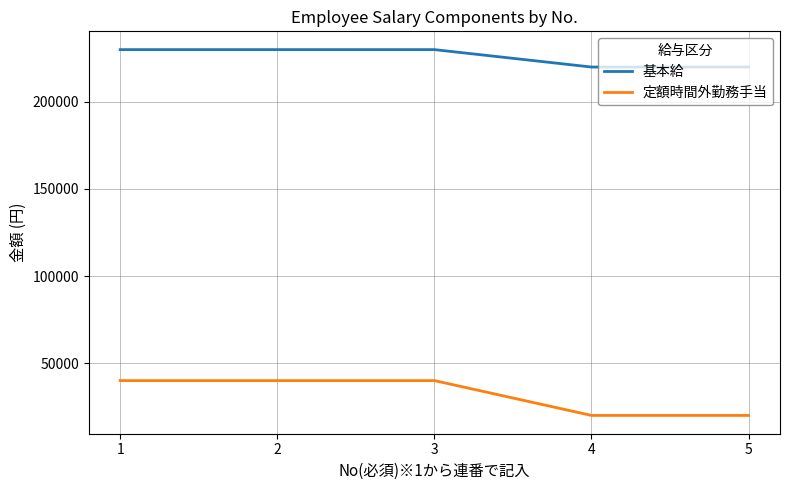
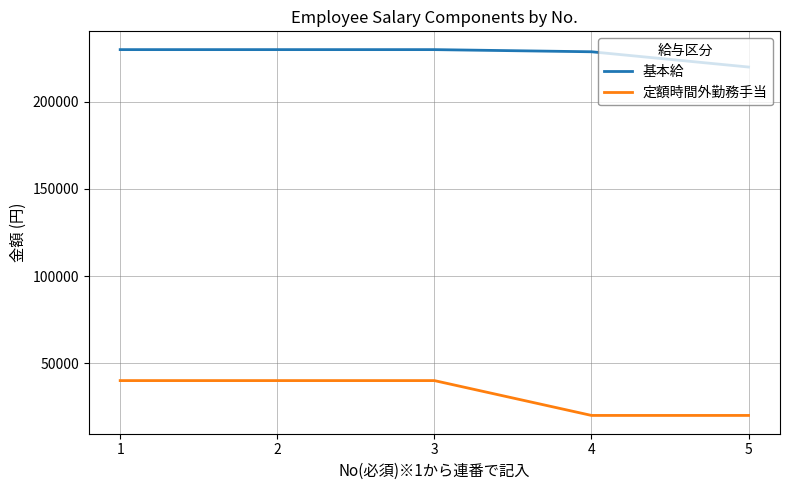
基本給, 4: 220000 -> 229000
